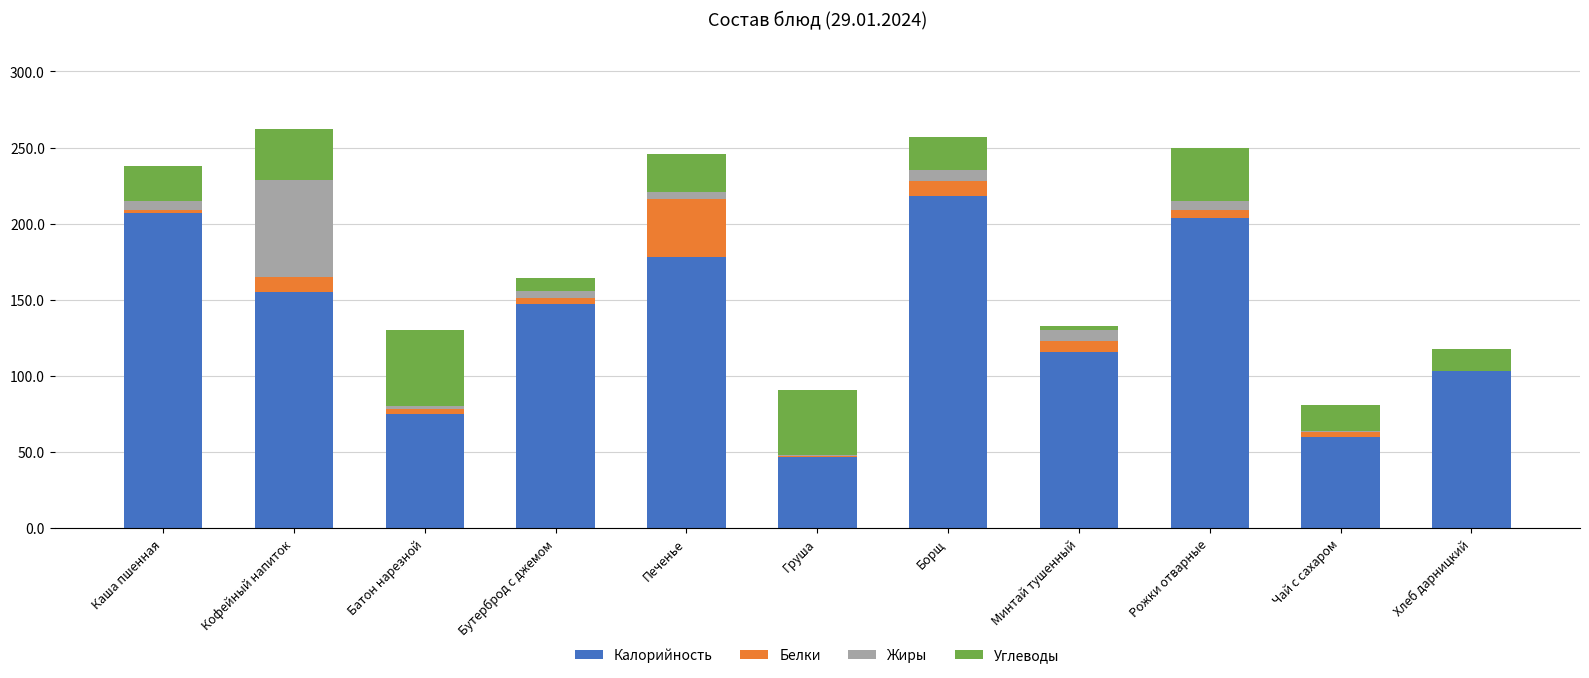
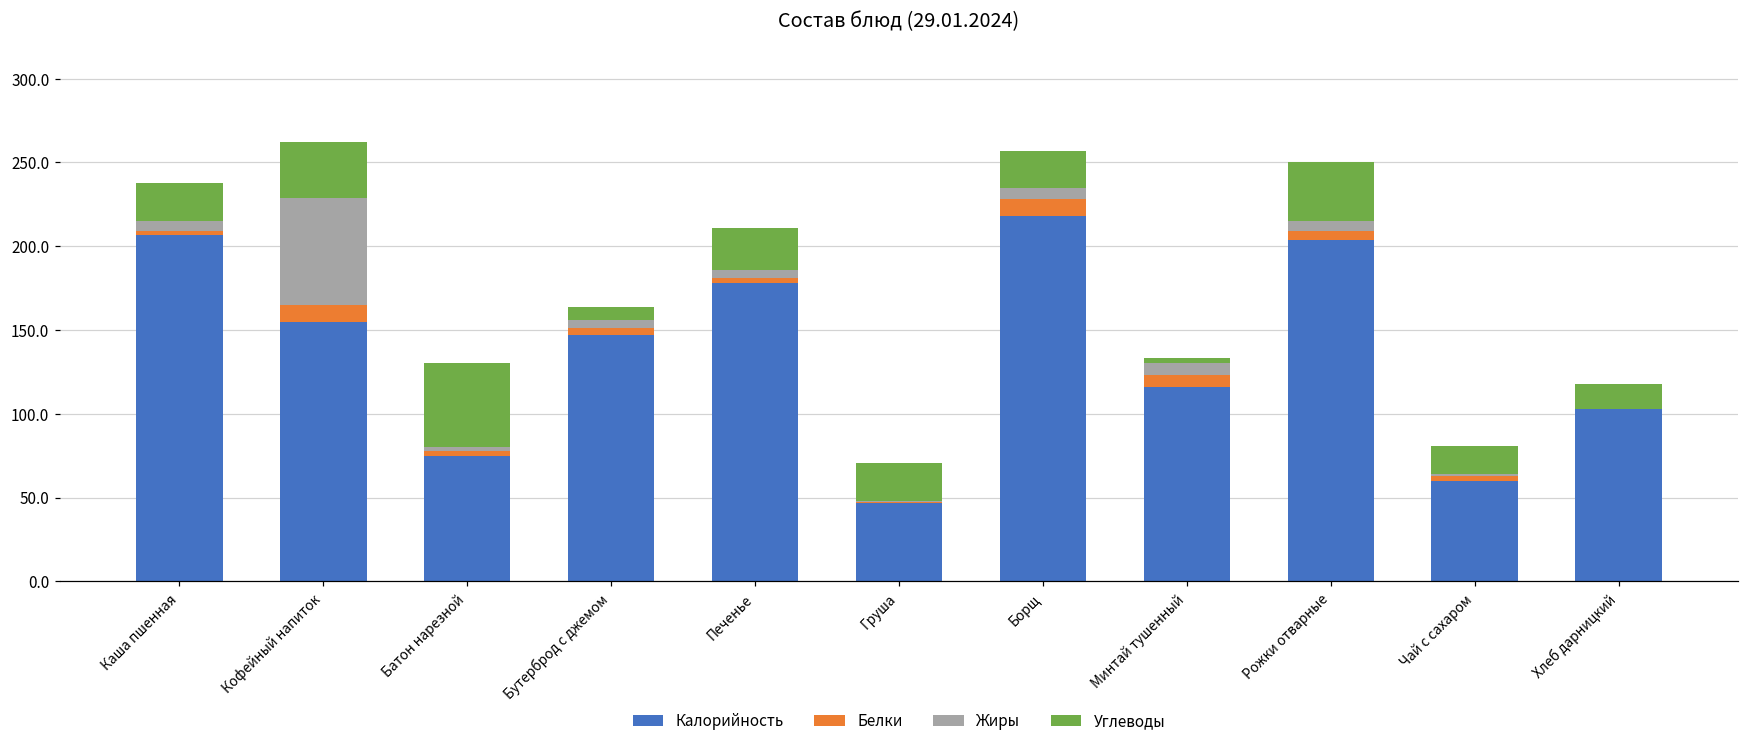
Белки, Печенье: 38 -> 3
Углеводы, Груша: 43 -> 23
